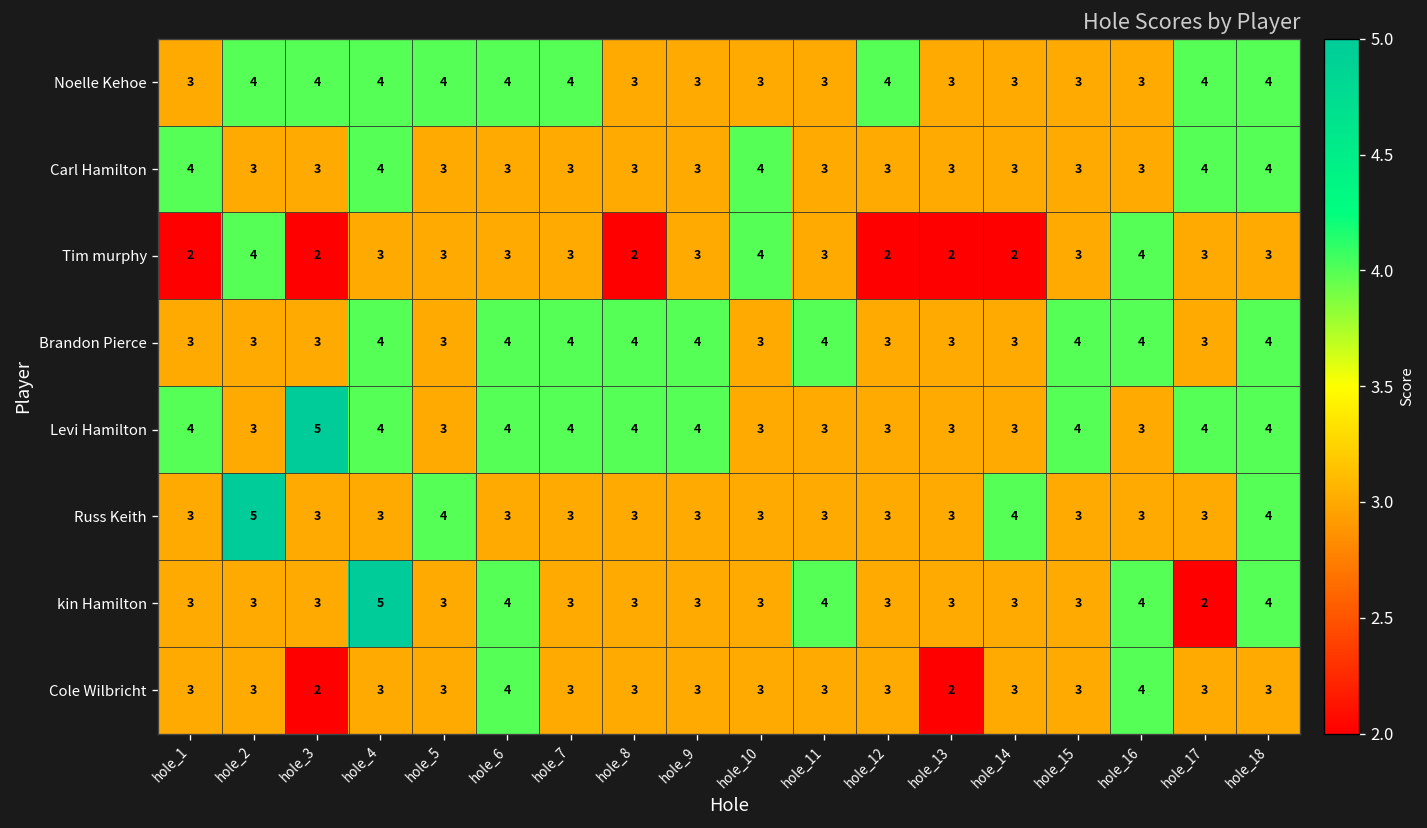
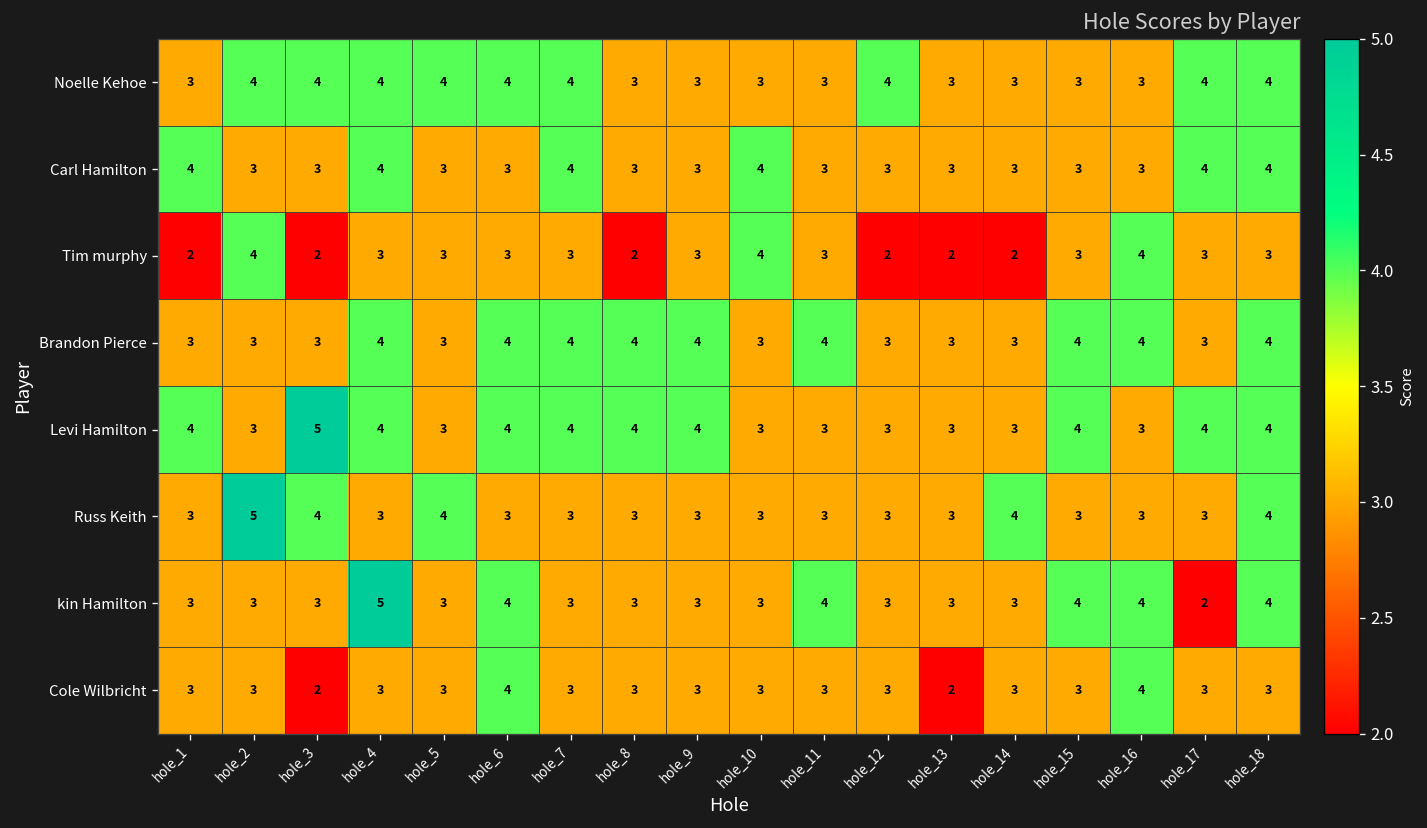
Carl Hamilton, hole_7: 3 -> 4
Russ Keith, hole_3: 3 -> 4
kin Hamilton, hole_15: 3 -> 4
